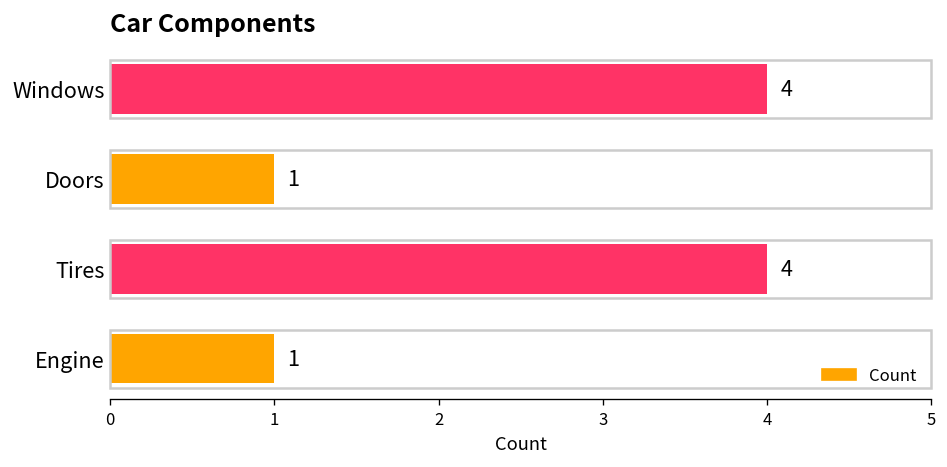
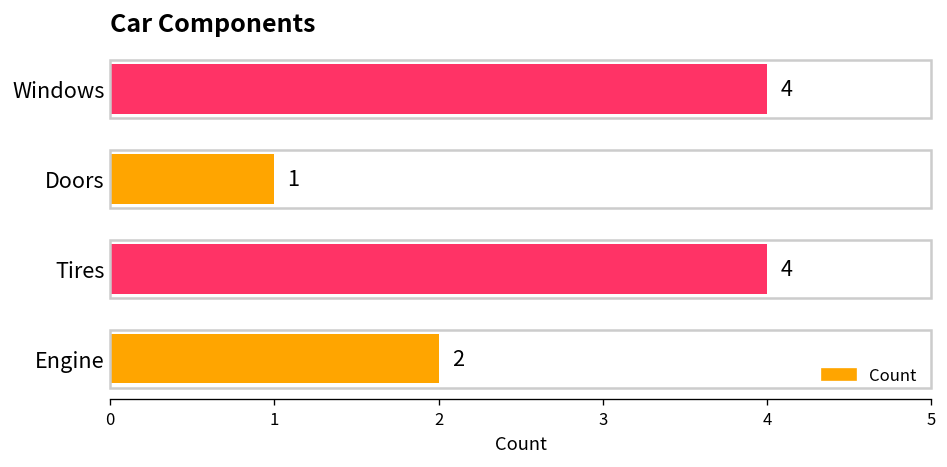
Engine: 1 -> 2
